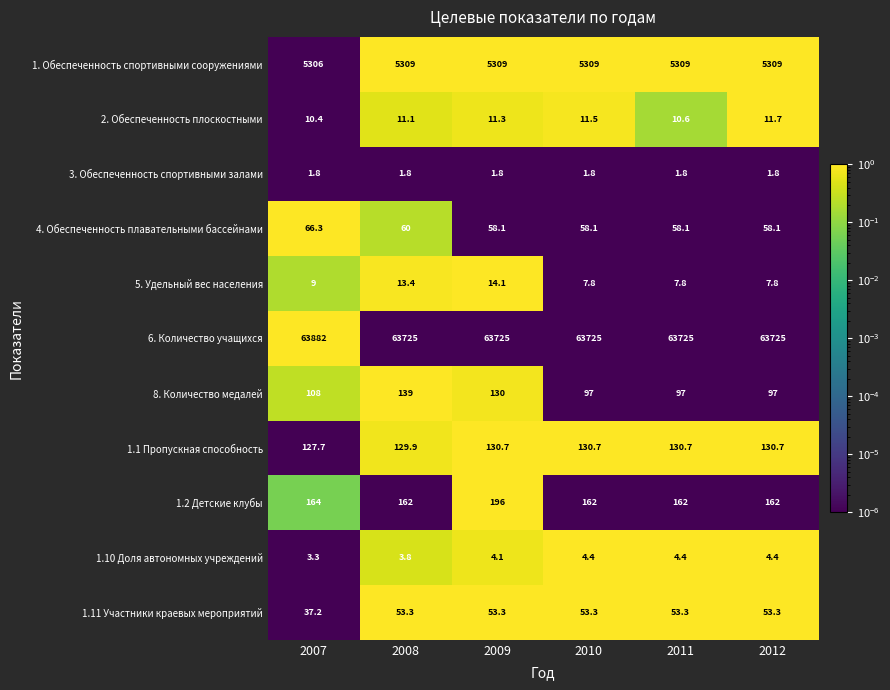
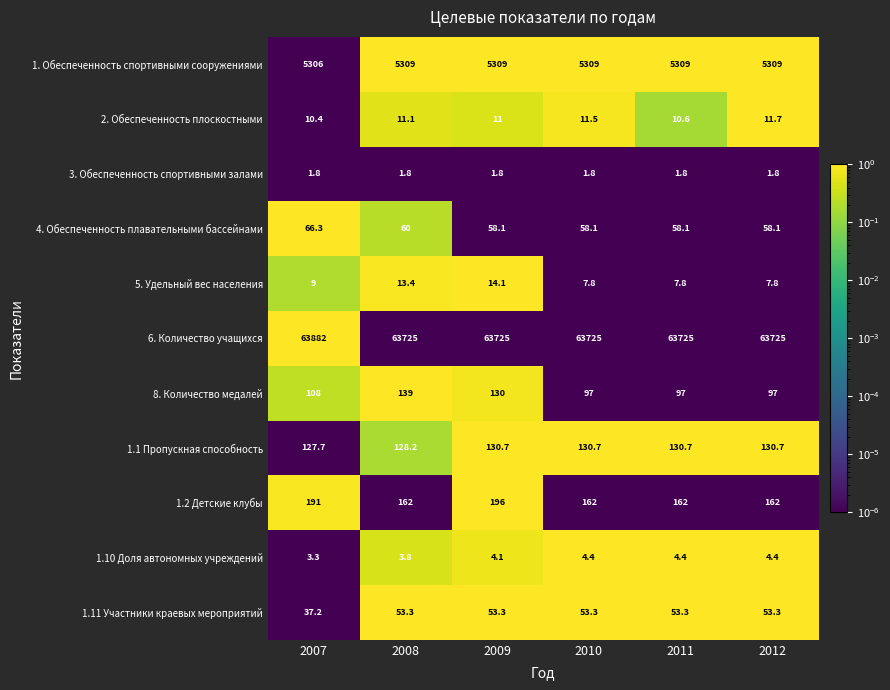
2. Обеспеченность плоскостными, 2009: 11.3 -> 11
1.1 Пропускная способность, 2008: 129.9 -> 128.2
1.2 Детские клубы, 2007: 164 -> 191
